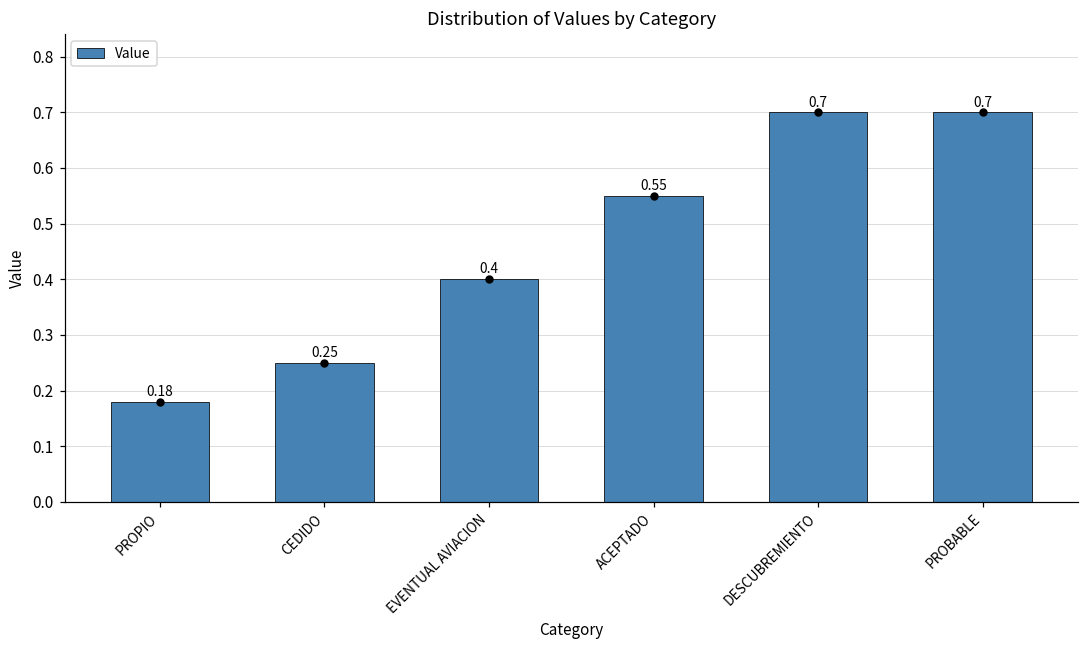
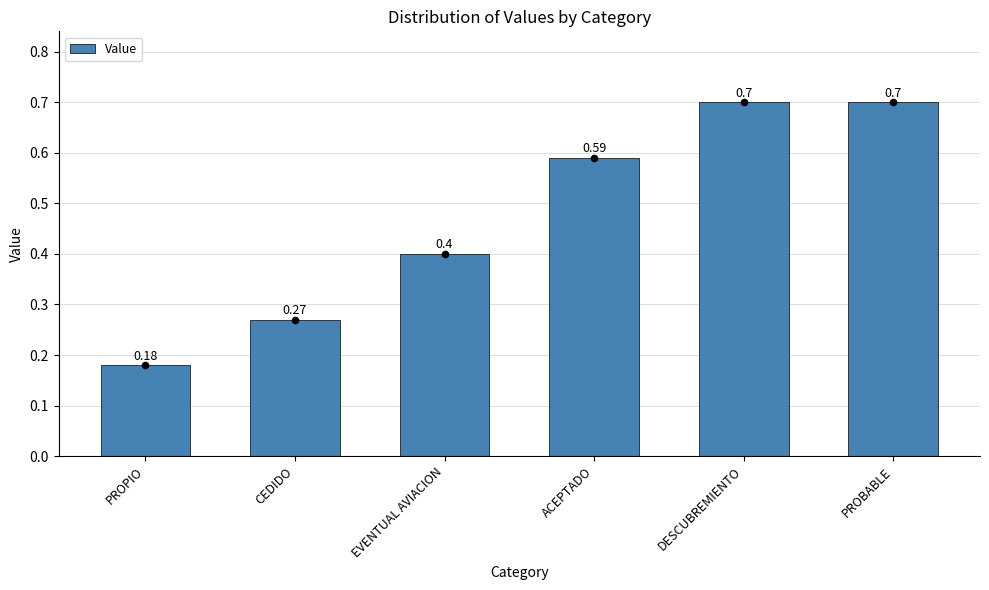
CEDIDO: 0.25 -> 0.27
ACEPTADO: 0.55 -> 0.59
